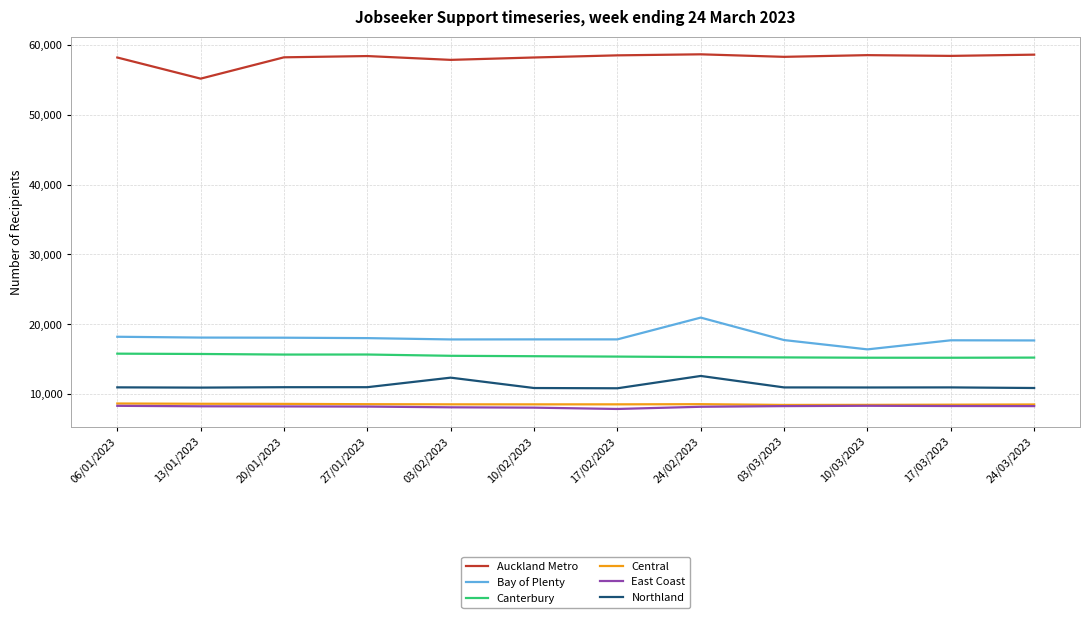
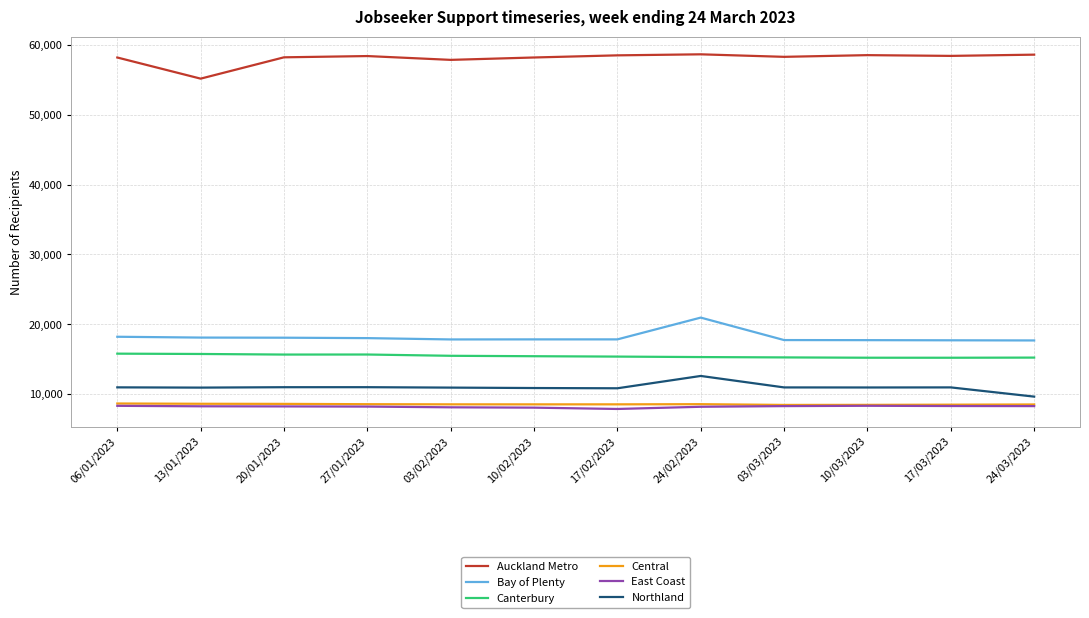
Northland, 03/02/2023: 12,000 -> 11,000
Bay of Plenty, 10/03/2023: 16,000 -> 18,000
Northland, 24/03/2023: 11,000 -> 10,000
